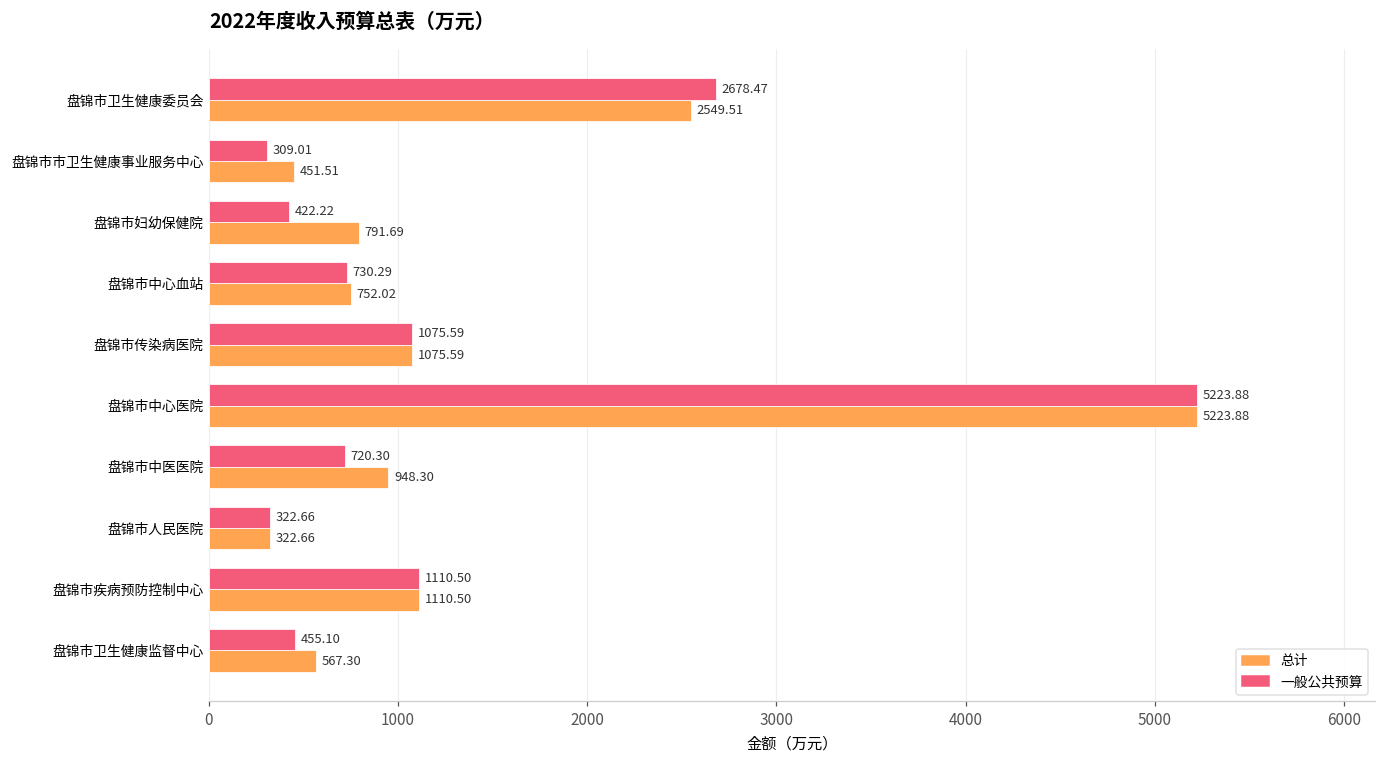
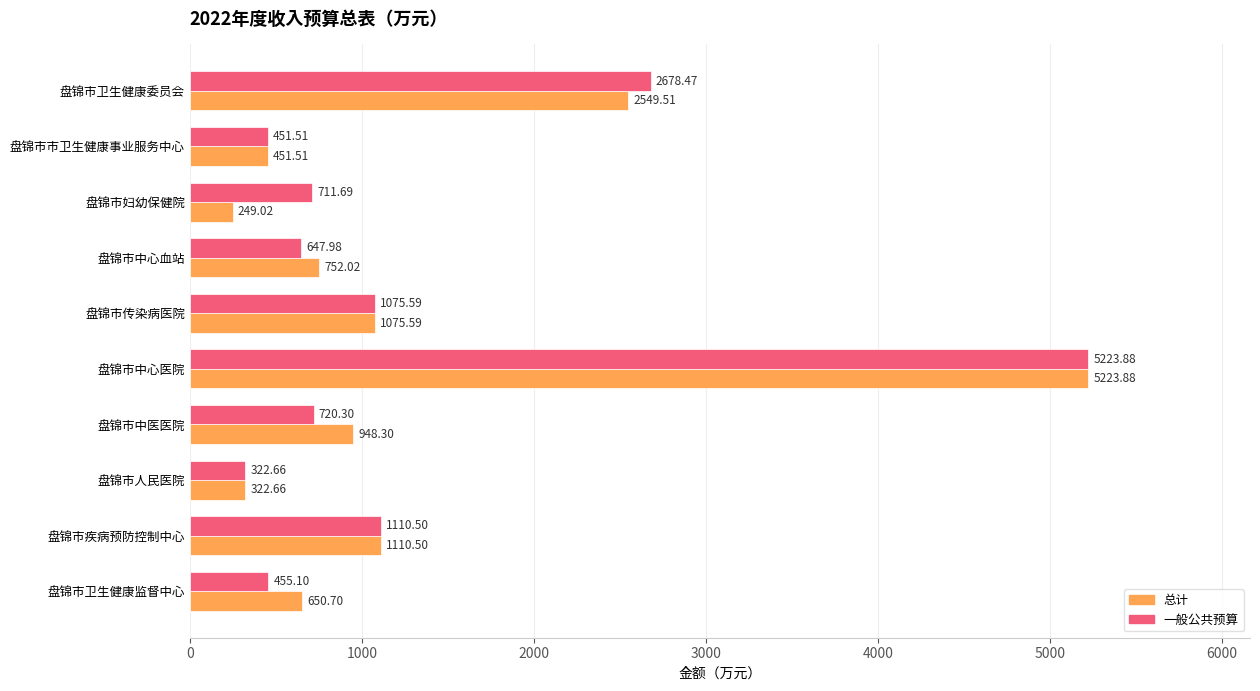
一般公共预算, 盘锦市市卫生健康事业服务中心: 309.01 -> 451.51
一般公共预算, 盘锦市妇幼保健院: 422.22 -> 711.69
总计, 盘锦市妇幼保健院: 791.69 -> 249.02
一般公共预算, 盘锦市中心血站: 730.29 -> 647.98
总计, 盘锦市卫生健康监督中心: 567.30 -> 650.70
